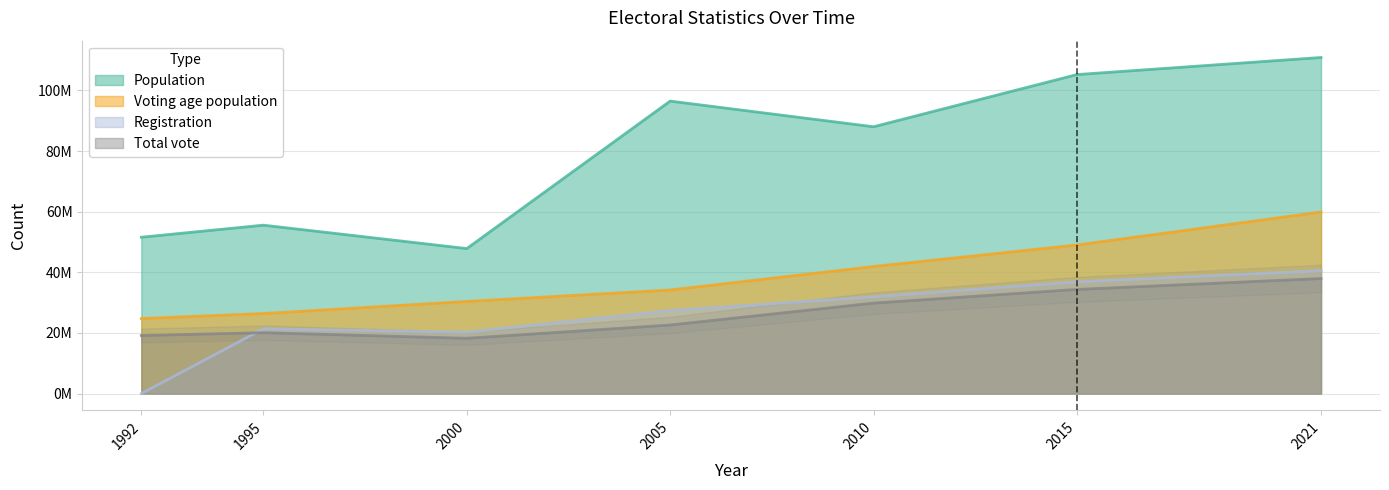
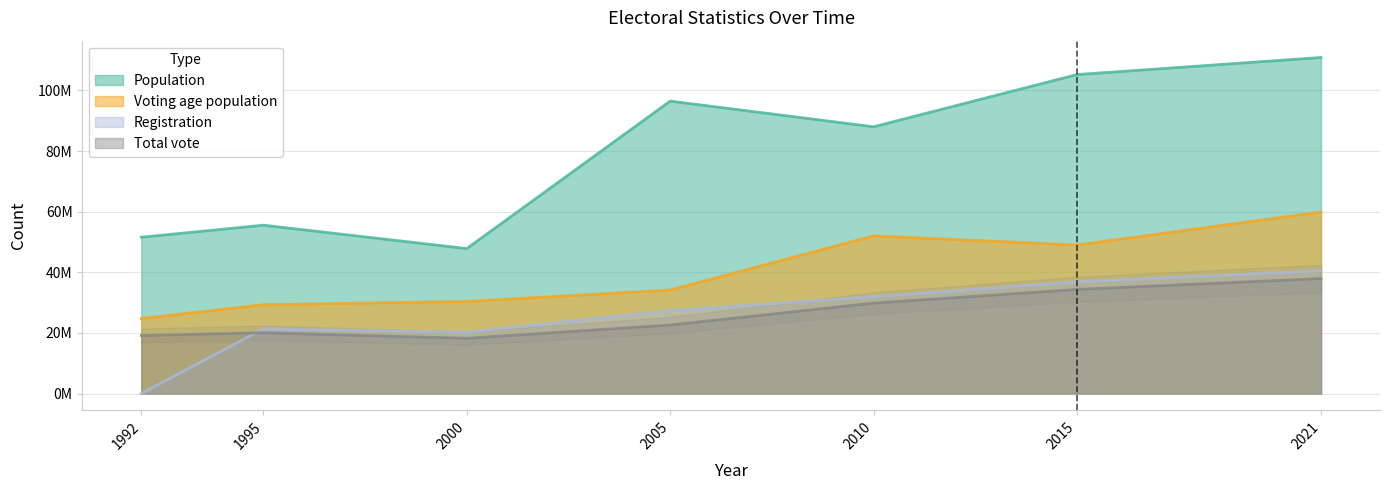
Voting age population, 1995: 26000000 -> 29000000
Voting age population, 2010: 42000000 -> 52000000
